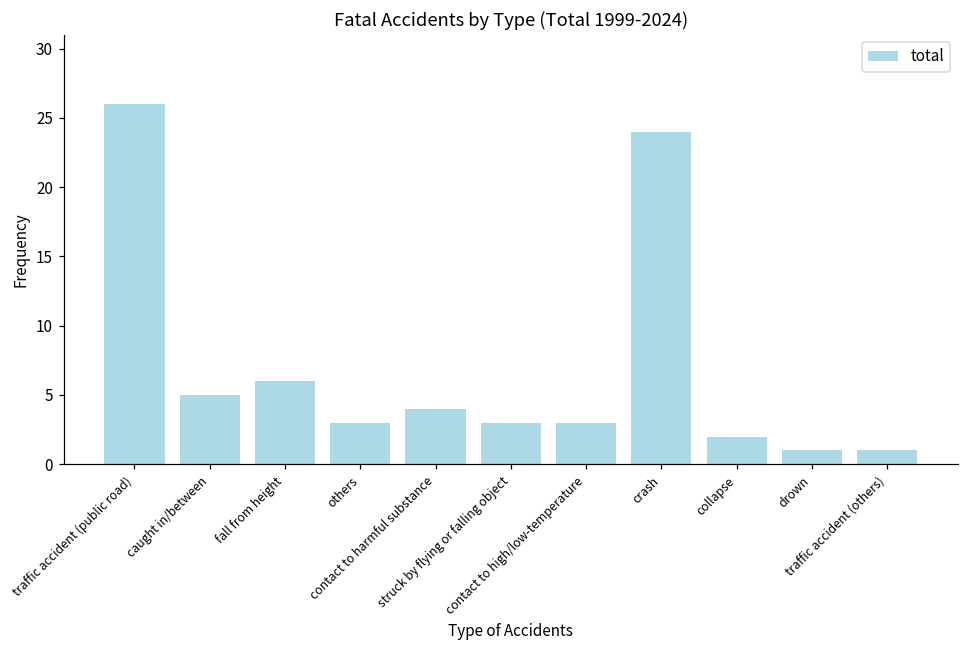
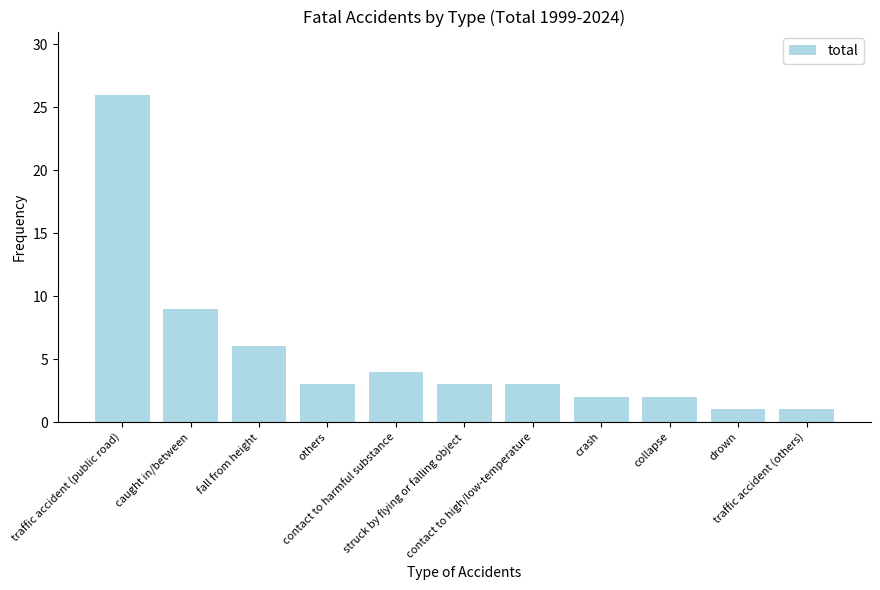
caught in/between: 5 -> 9
crash: 24 -> 2
